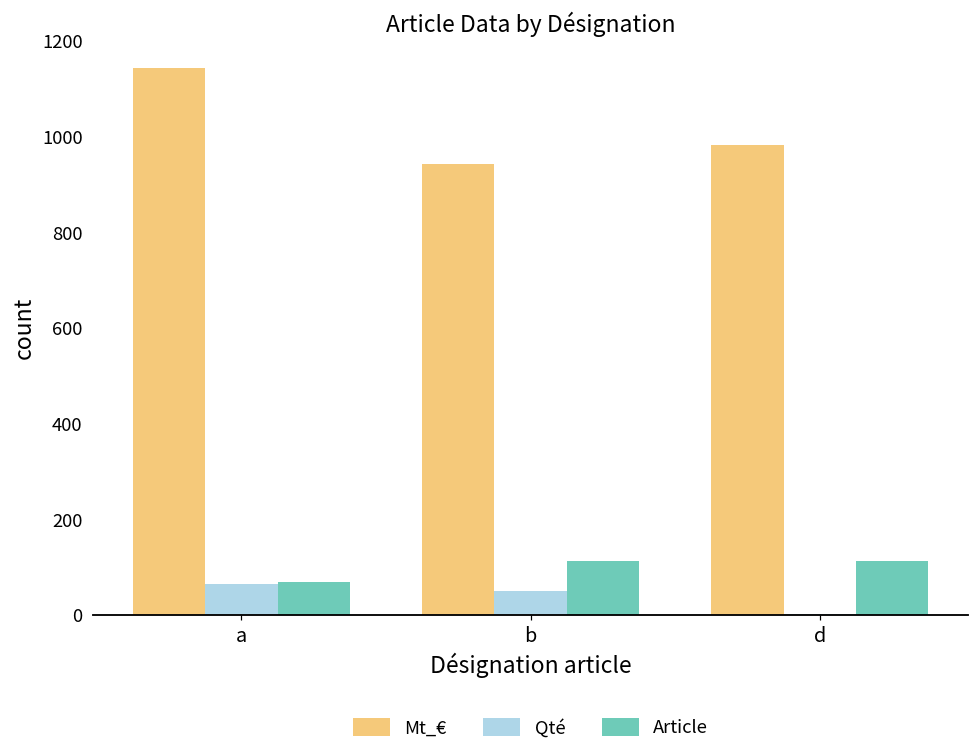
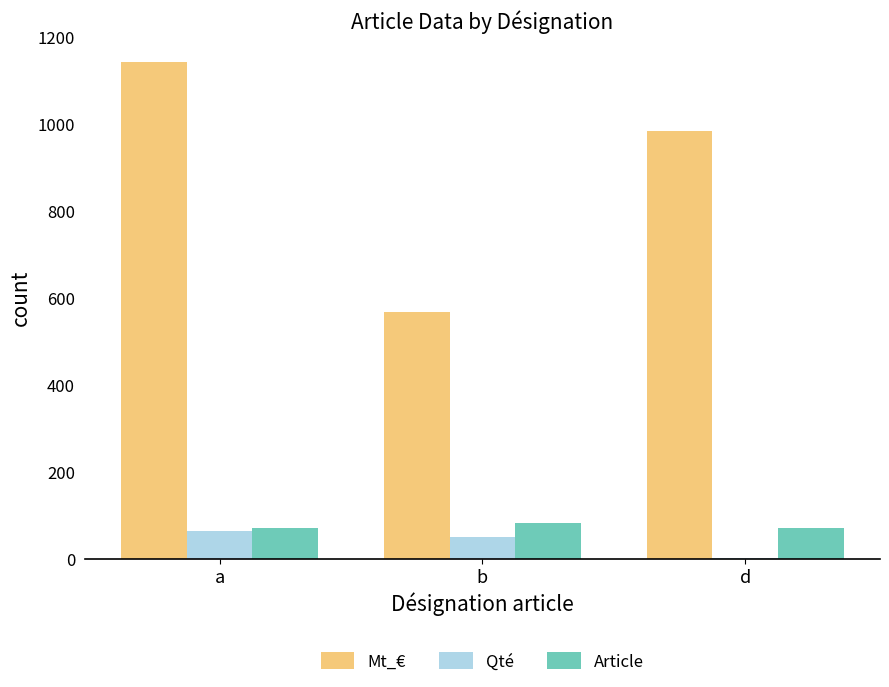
Mt_€, b: 940 -> 570
Article, b: 110 -> 80
Article, d: 110 -> 70
